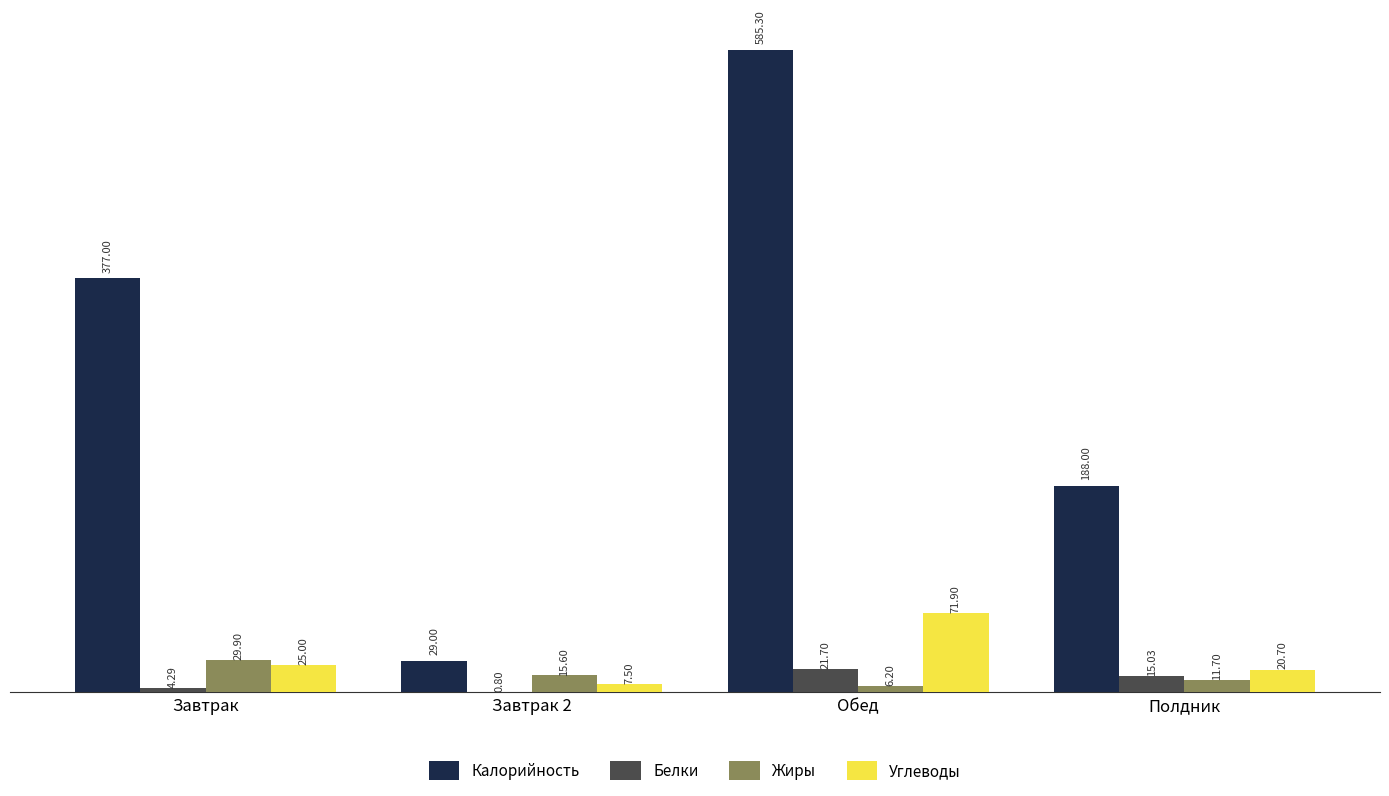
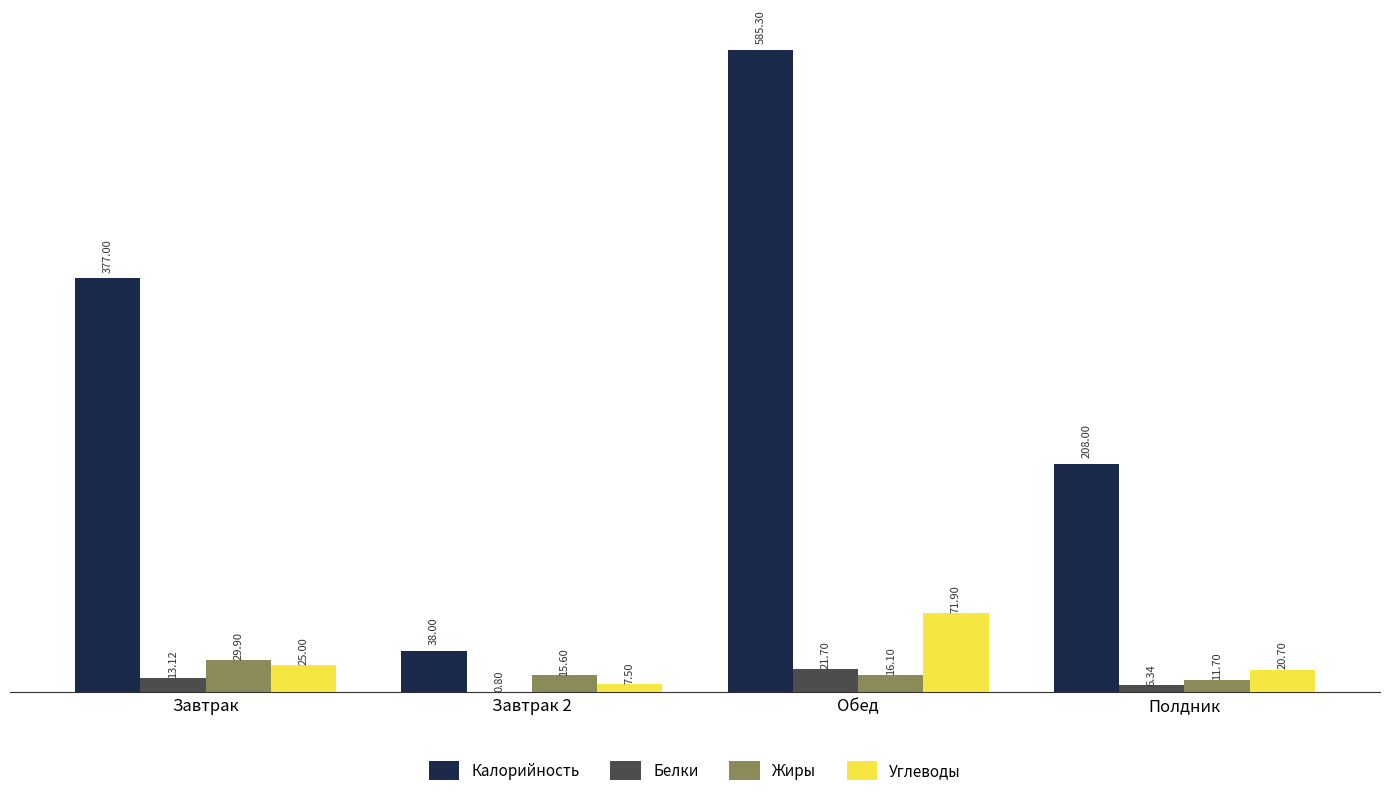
Белки, Завтрак: 4.29 -> 13.12
Калорийность, Завтрак 2: 29.00 -> 38.00
Жиры, Обед: 6.20 -> 16.10
Калорийность, Полдник: 188.00 -> 208.00
Белки, Полдник: 15.03 -> 6.34
